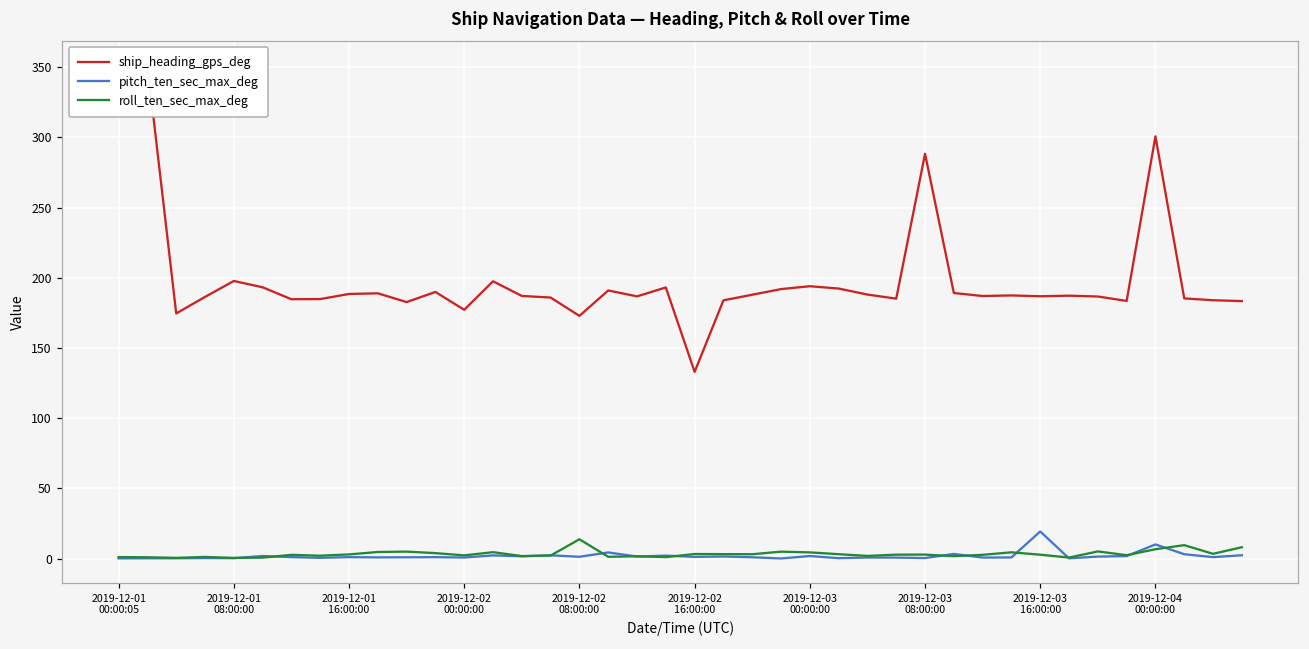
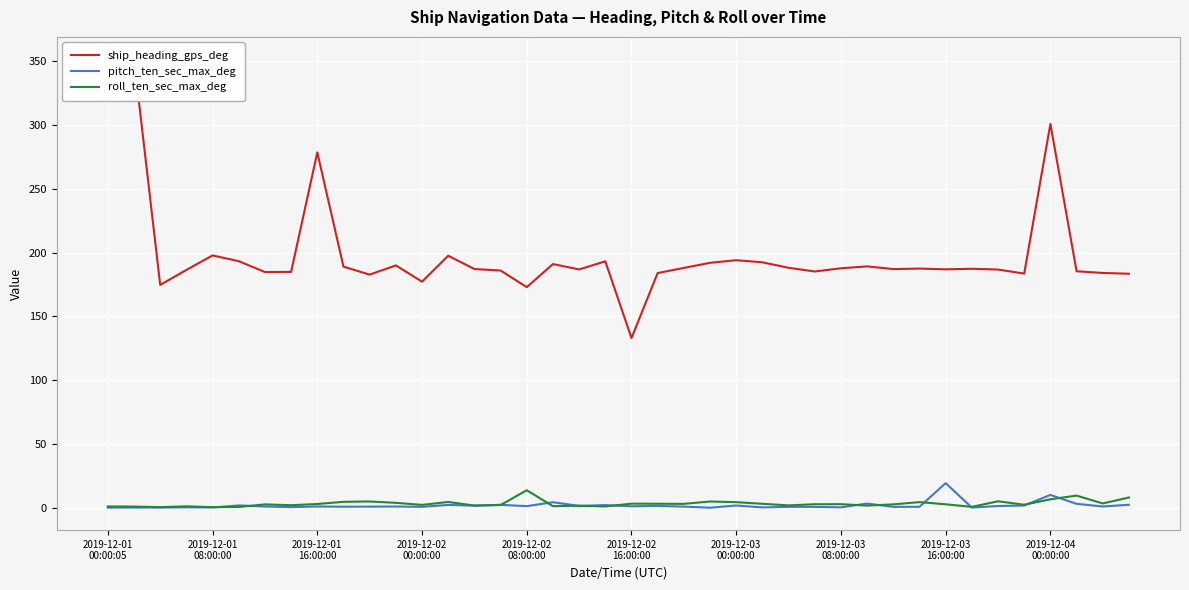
ship_heading_gps_deg, 2019-12-01 16:00:00: 189 -> 278
ship_heading_gps_deg, 2019-12-03 08:00:00: 288 -> 188
